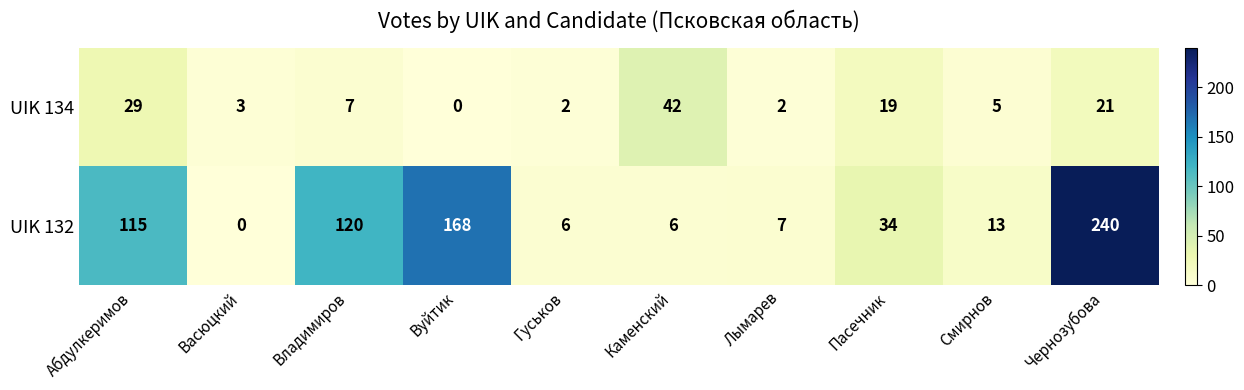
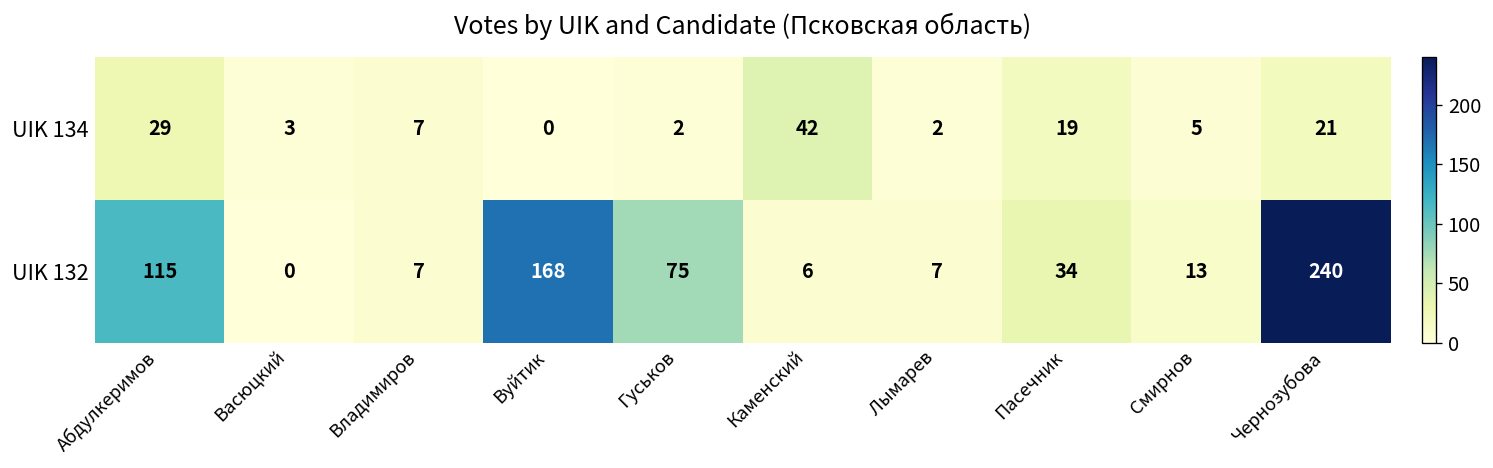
UIK 132, Владимиров: 120 -> 7
UIK 132, Гуськов: 6 -> 75
